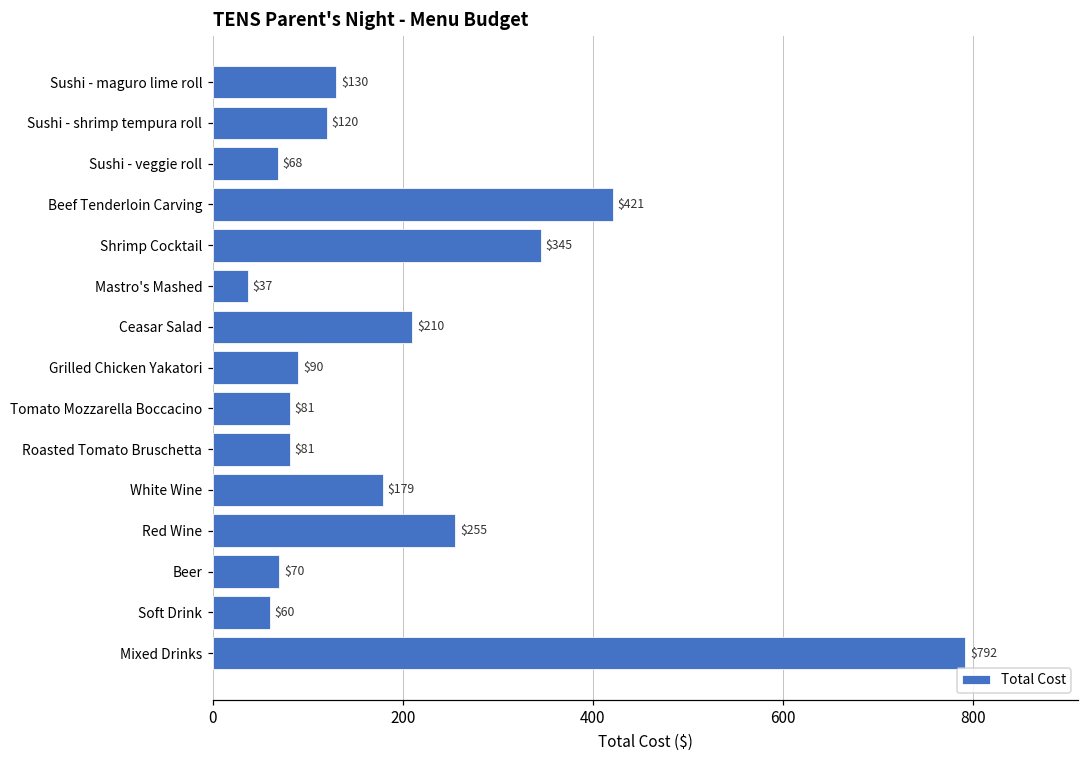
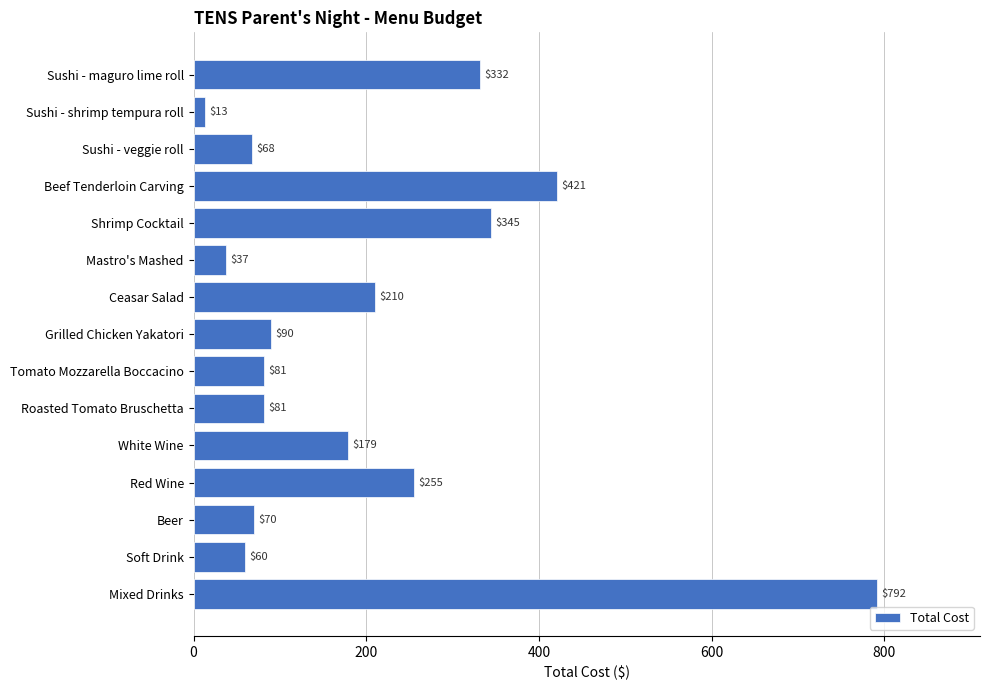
Sushi - maguro lime roll: $130 -> $332
Sushi - shrimp tempura roll: $120 -> $13
